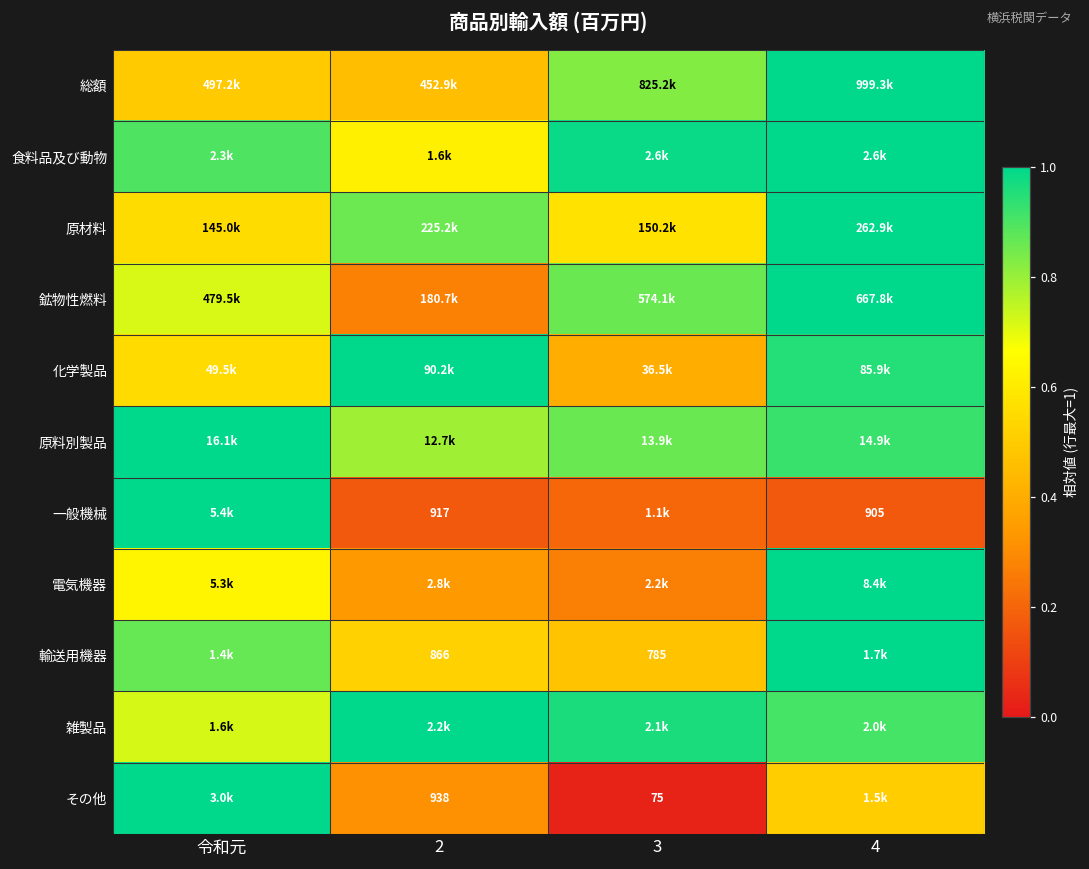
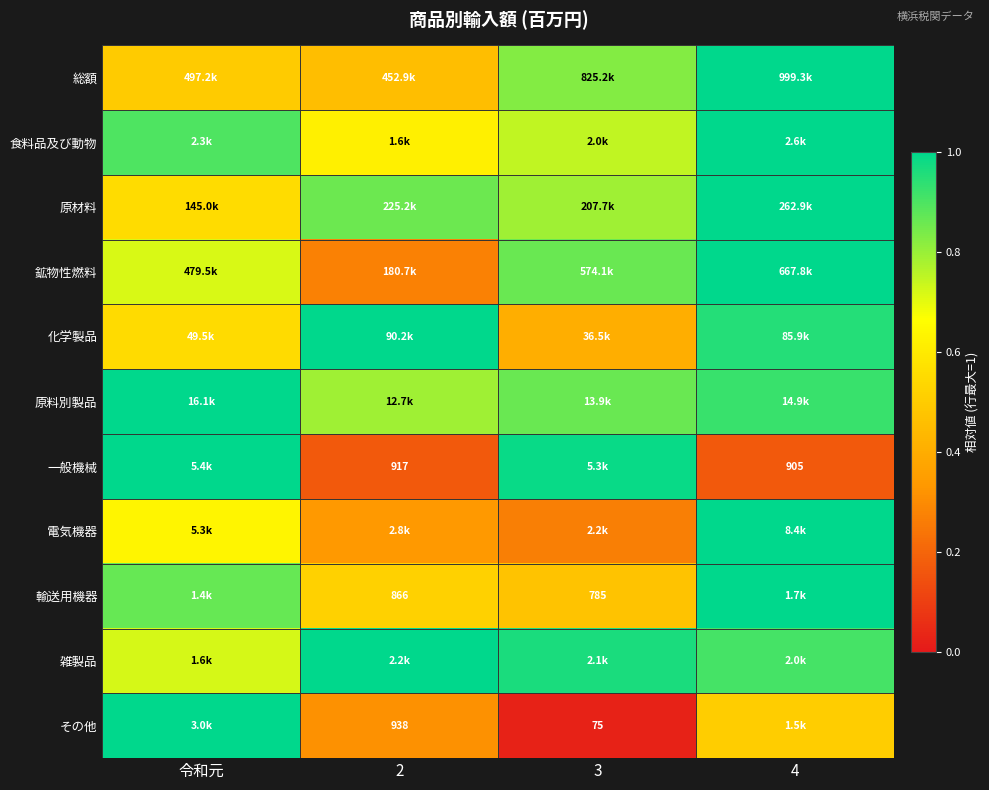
食料品及び動物, 3: 2.6k -> 2.0k
原材料, 3: 150.2k -> 207.7k
一般機械, 3: 1.1k -> 5.3k
